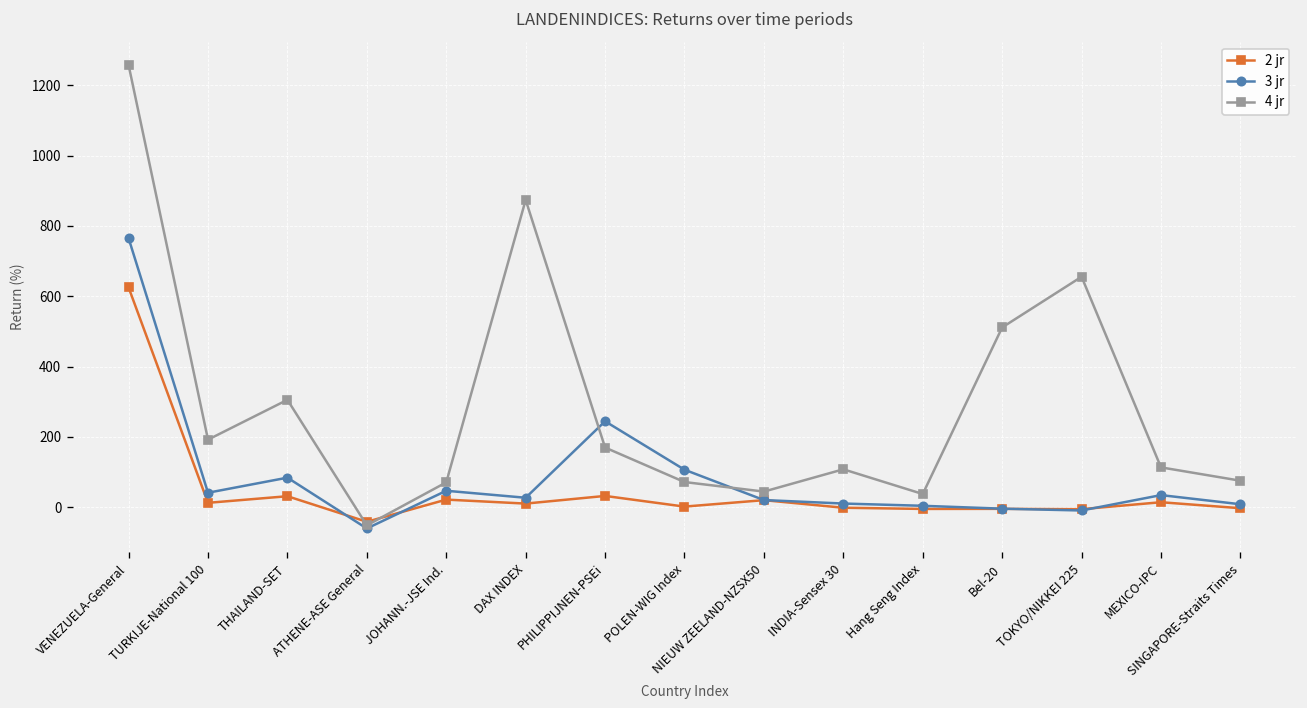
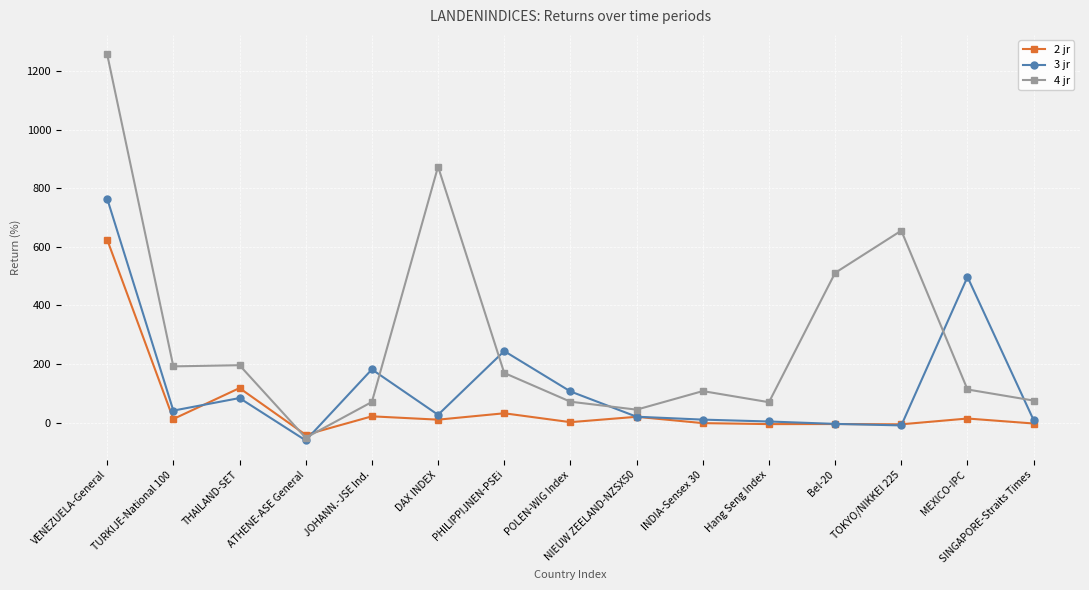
2 jr, THAILAND-SET: 30 -> 120
4 jr, THAILAND-SET: 310 -> 200
3 jr, JOHANN.-JSE Ind.: 50 -> 180
4 jr, Hang Seng Index: 40 -> 70
3 jr, MEXICO-IPC: 30 -> 500
